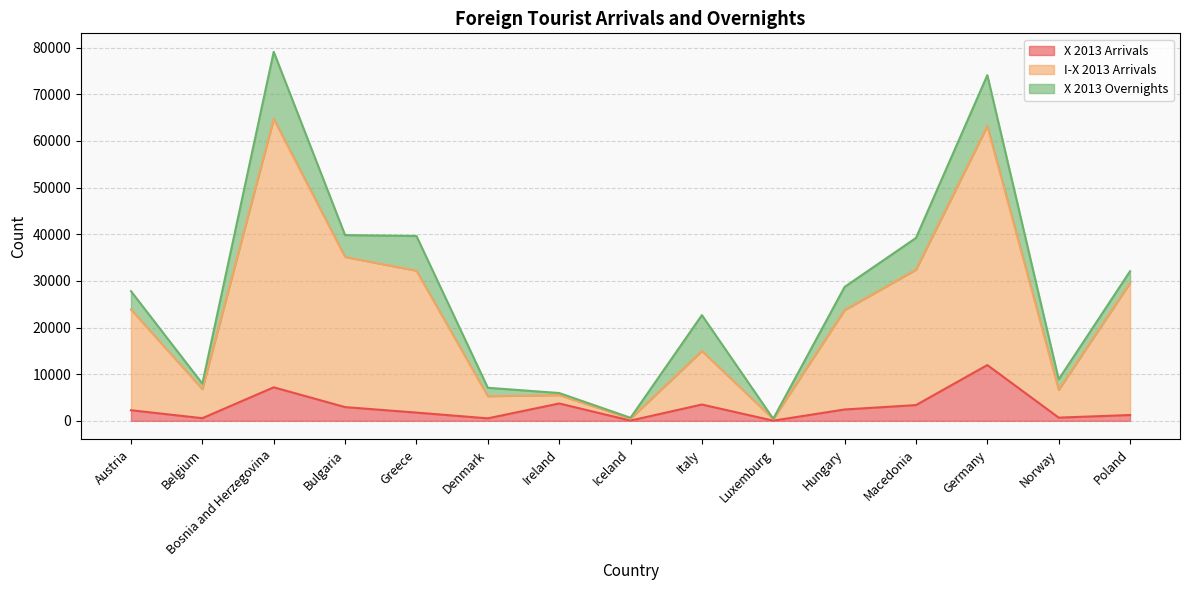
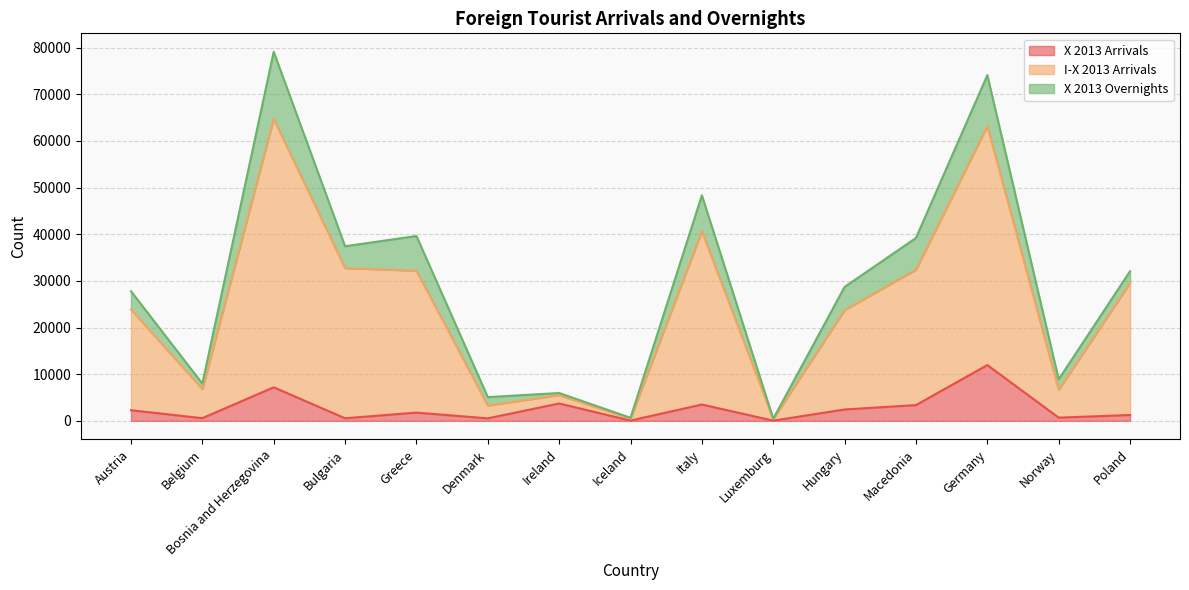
X 2013 Arrivals, Bulgaria: 3000 -> 1000
I-X 2013 Arrivals, Denmark: 5000 -> 3000
I-X 2013 Arrivals, Italy: 11000 -> 37000
